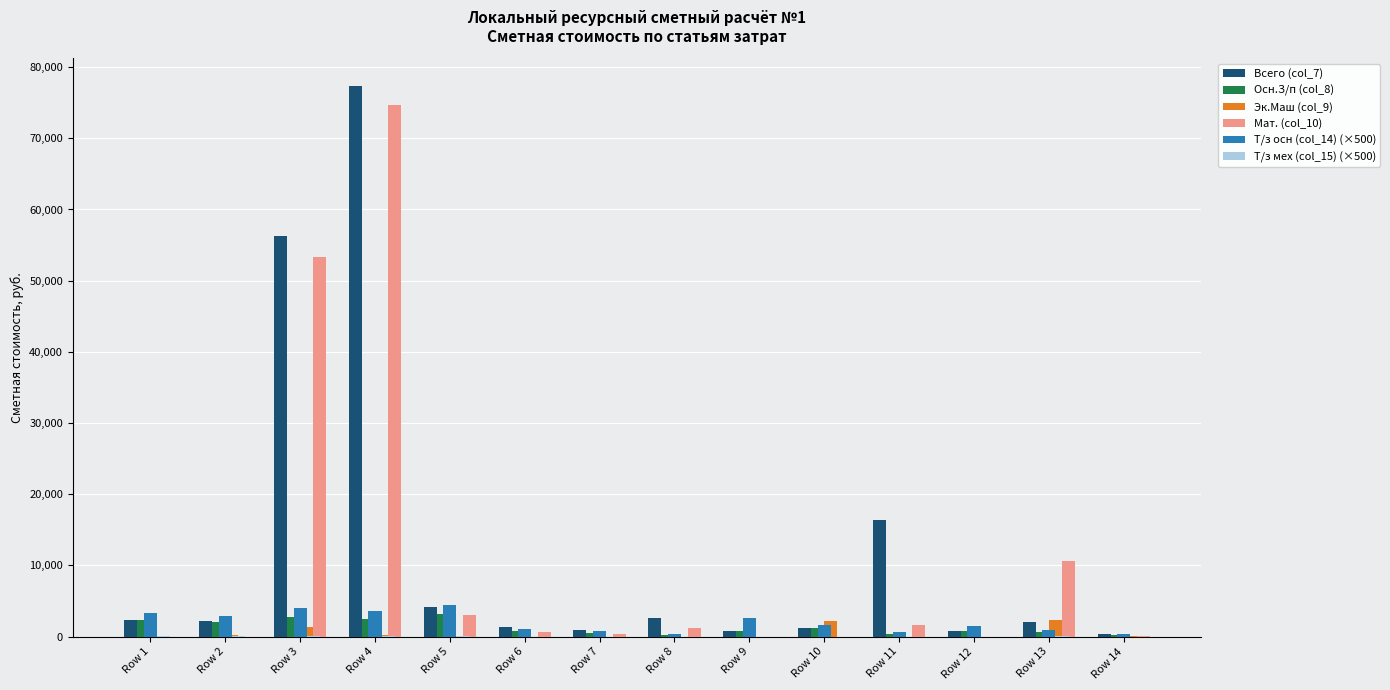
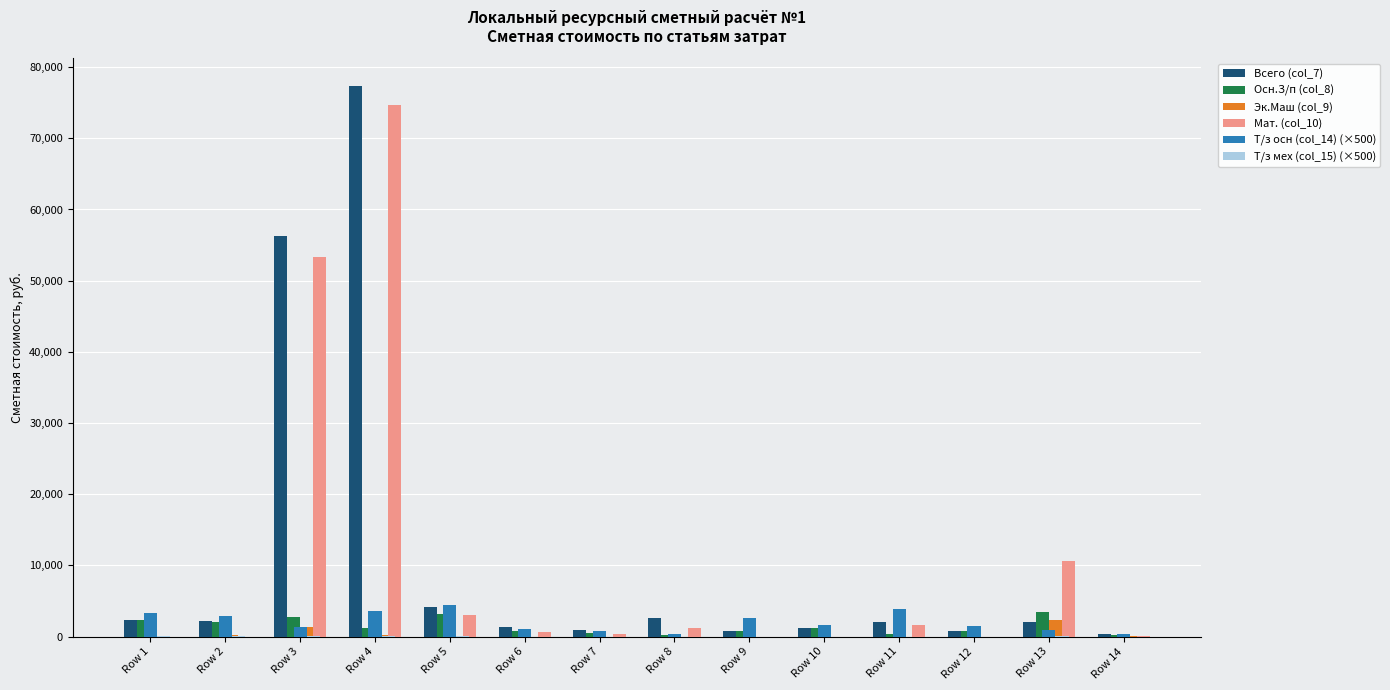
Т/з осн (col_14) (×500), Row 3: 4,000 -> 1,000
Осн.З/п (col_8), Row 4: 2,000 -> 1,000
Эк.Маш (col_9), Row 10: 2,000 -> 0
Всего (col_7), Row 11: 16,000 -> 2,000
Т/з осн (col_14) (×500), Row 11: 1,000 -> 4,000
Осн.З/п (col_8), Row 13: 1,000 -> 3,000
